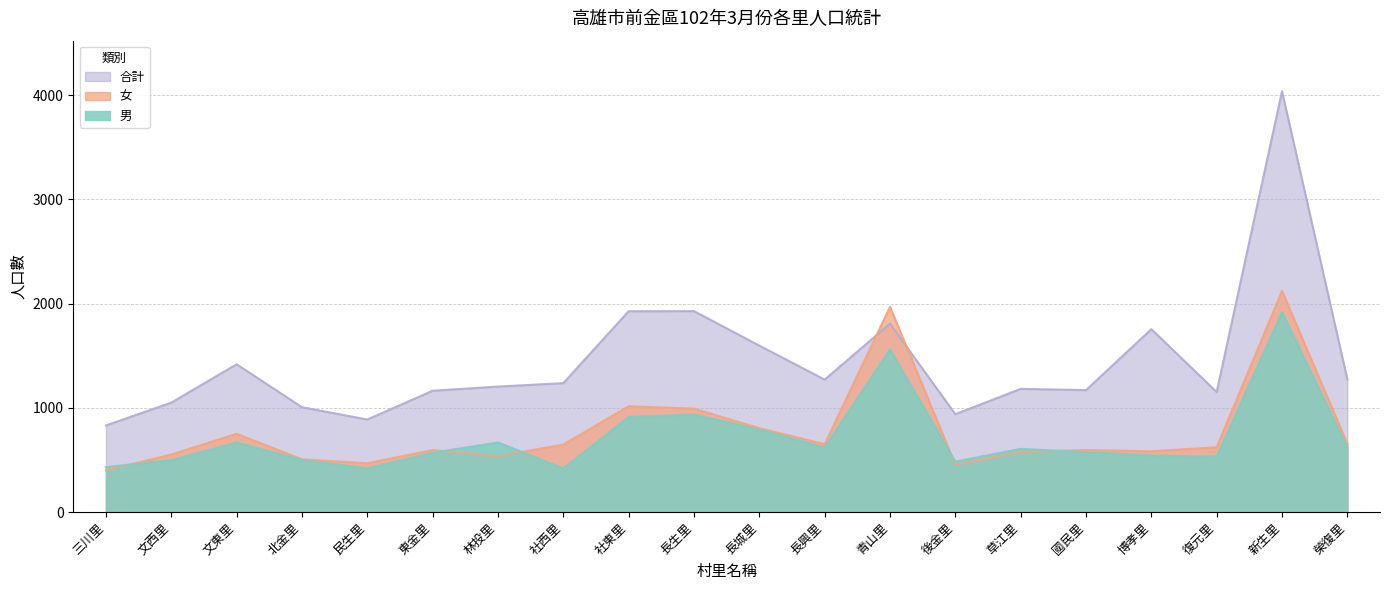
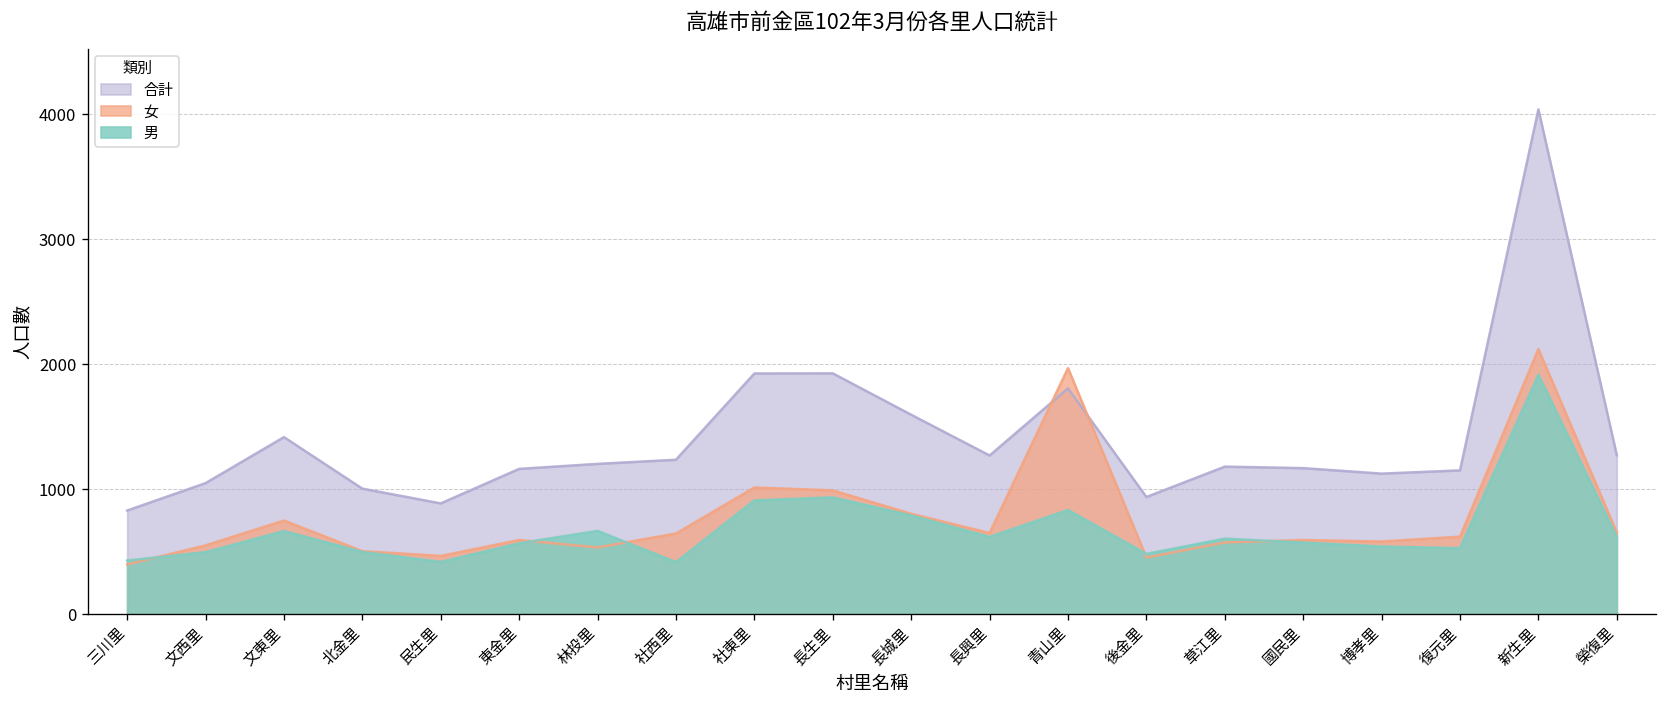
男, 青山里: 1560 -> 840
合計, 博孝里: 1760 -> 1130
